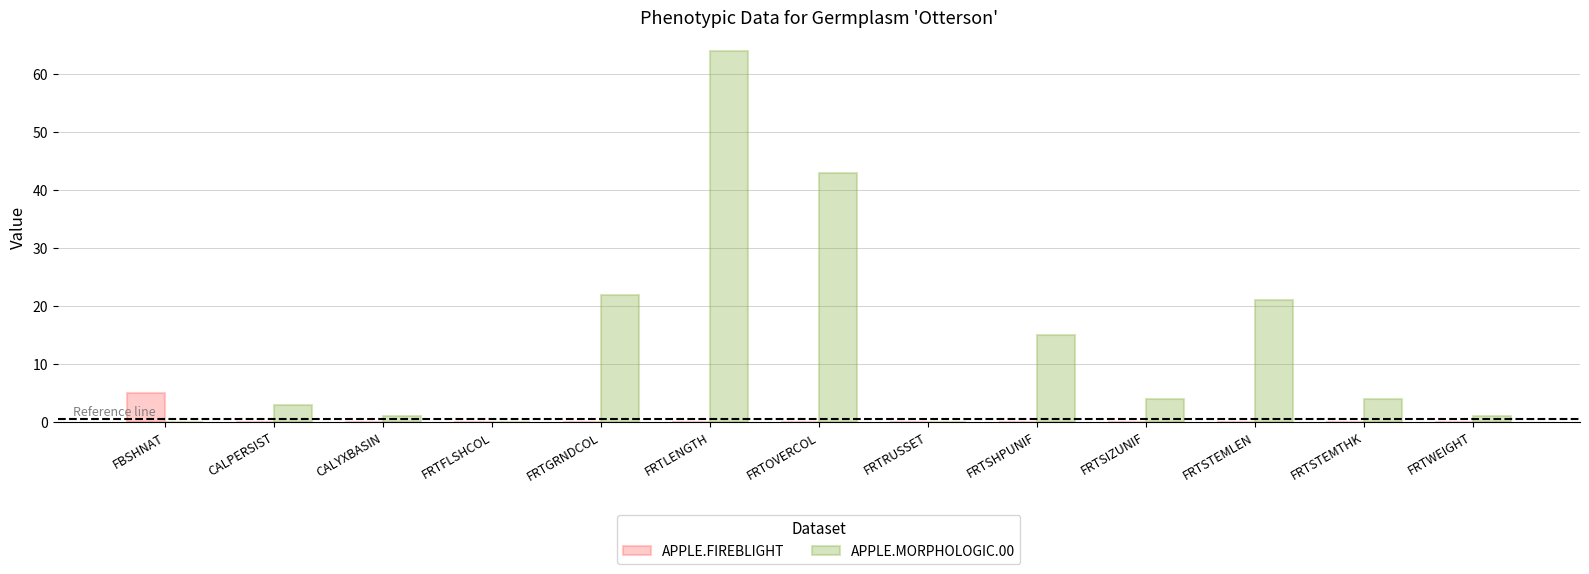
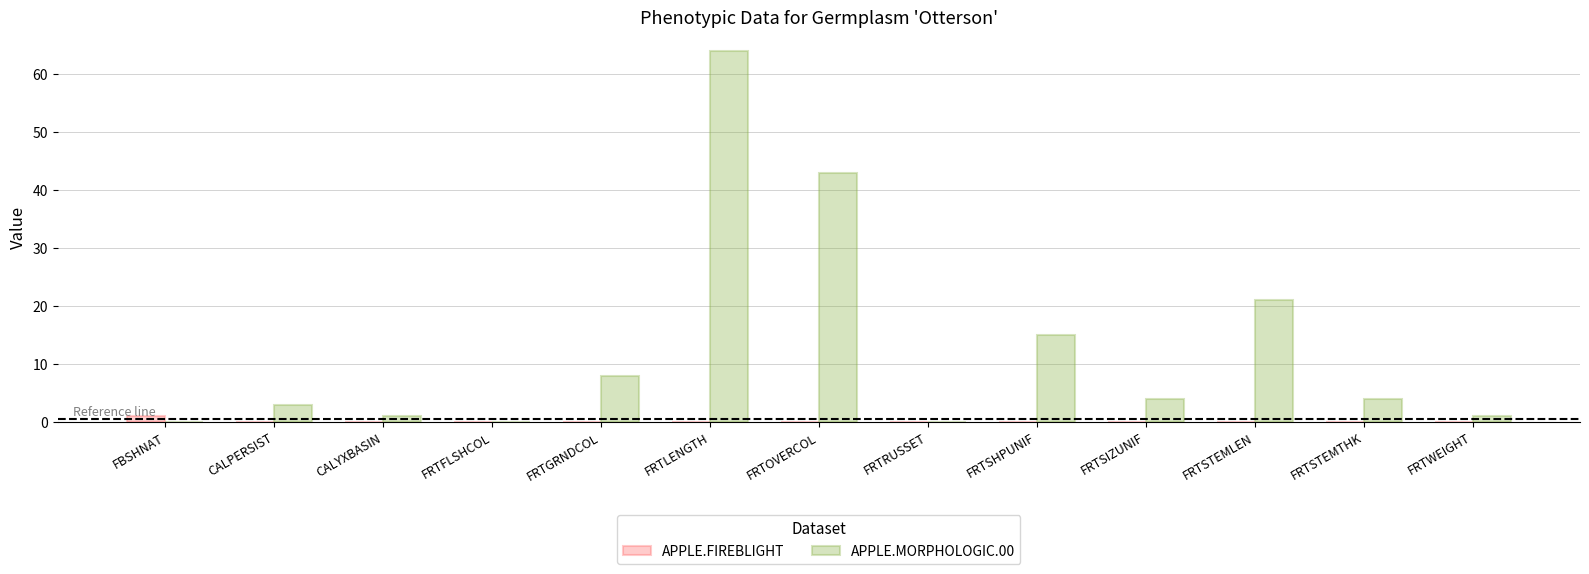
APPLE.FIREBLIGHT, FBSHNAT: 5 -> 1
APPLE.MORPHOLOGIC.00, FRTGRNDCOL: 22 -> 8
